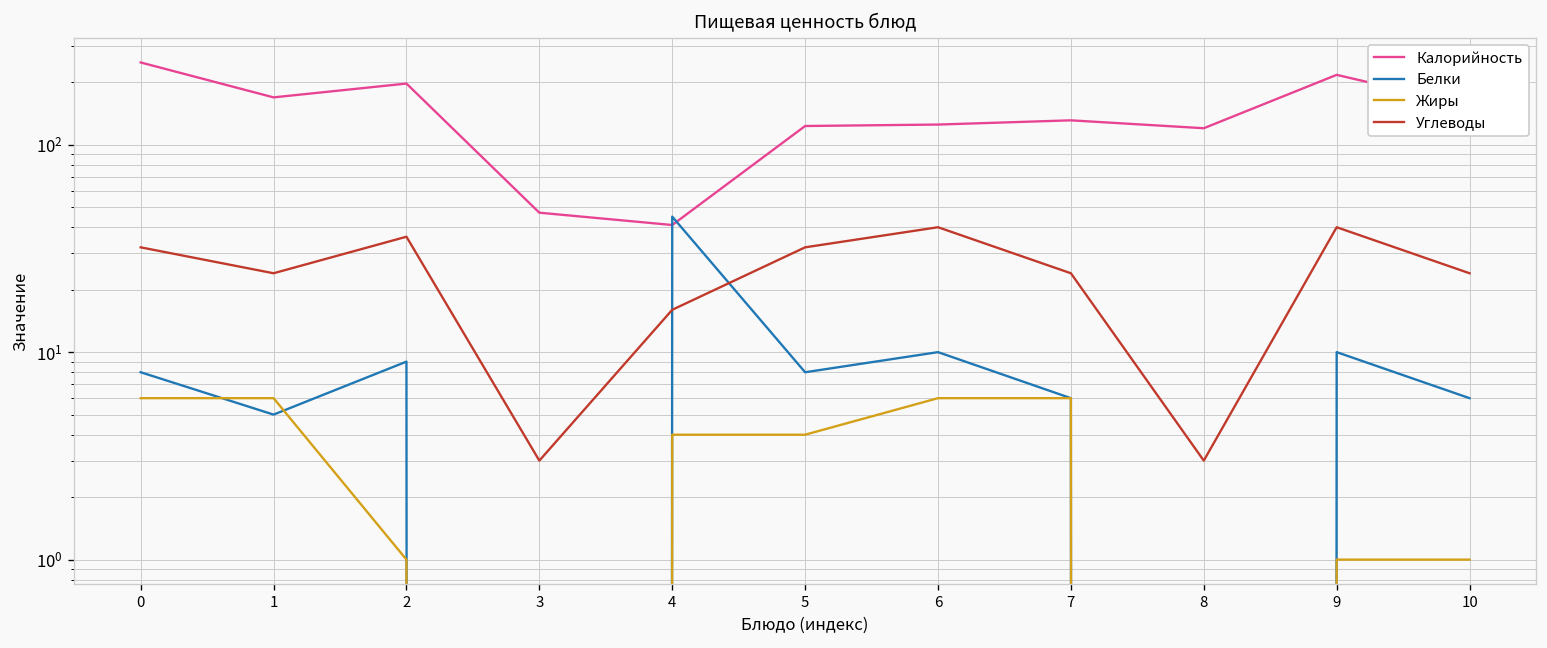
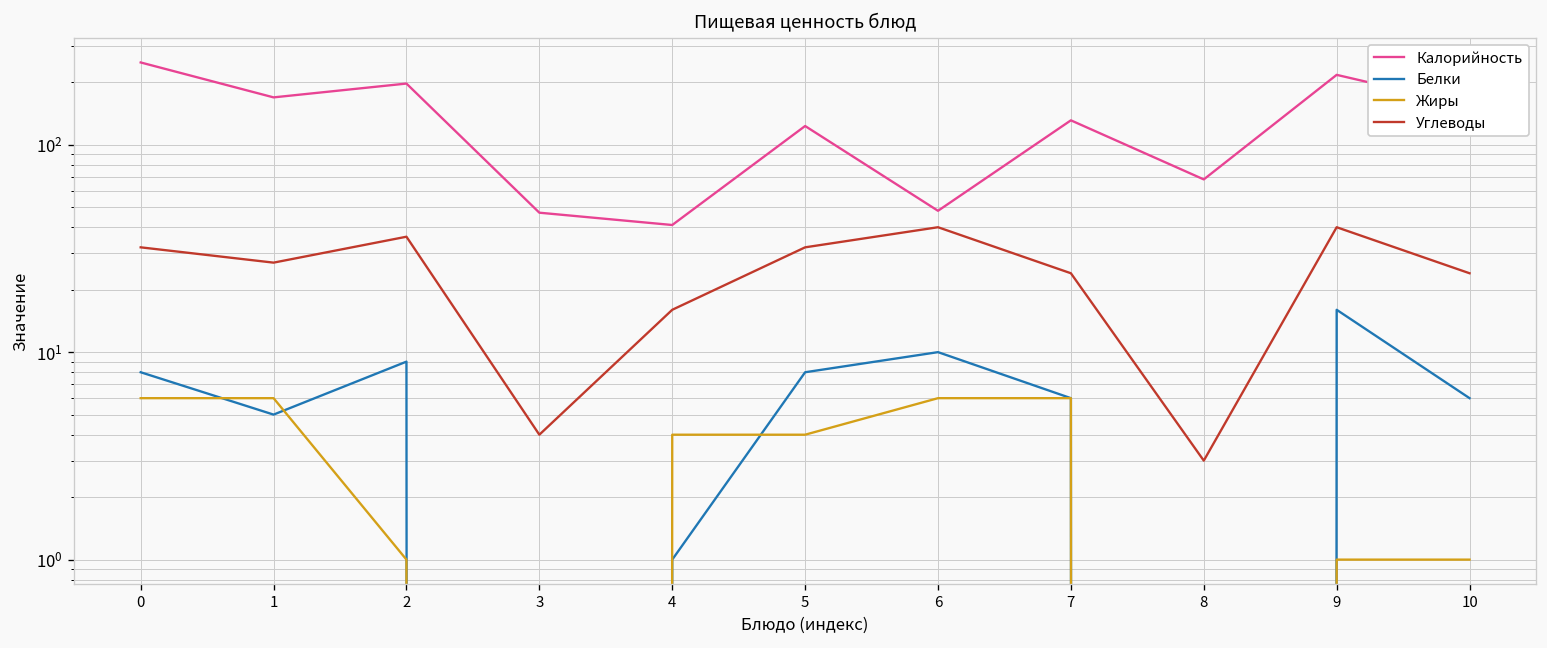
Углеводы, 1: 24 -> 27
Углеводы, 3: 3 -> 4
Белки, 4: 45 -> 1
Калорийность, 6: 130 -> 48
Калорийность, 8: 120 -> 68
Белки, 9: 10 -> 16
